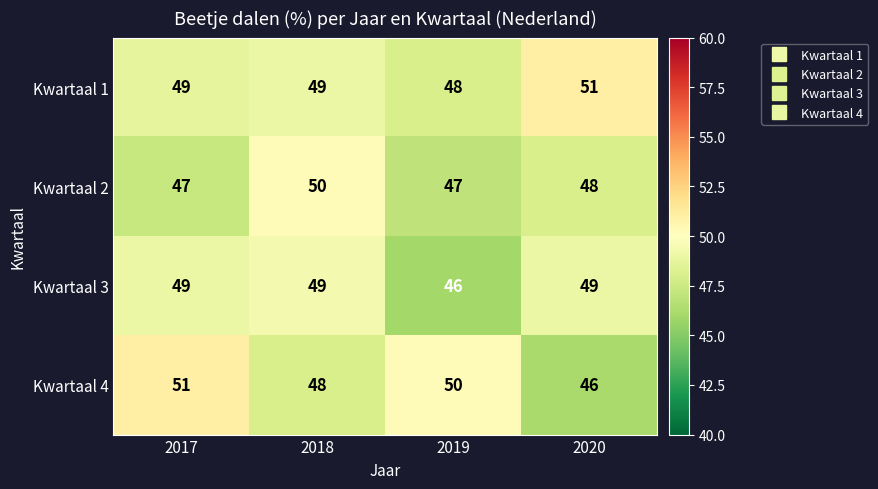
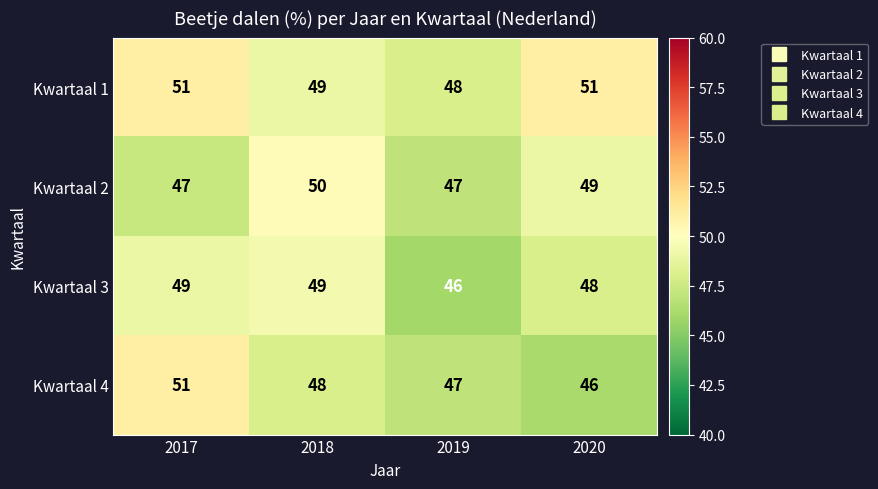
Kwartaal 1, 2017: 49 -> 51
Kwartaal 2, 2020: 48 -> 49
Kwartaal 3, 2020: 49 -> 48
Kwartaal 4, 2019: 50 -> 47
